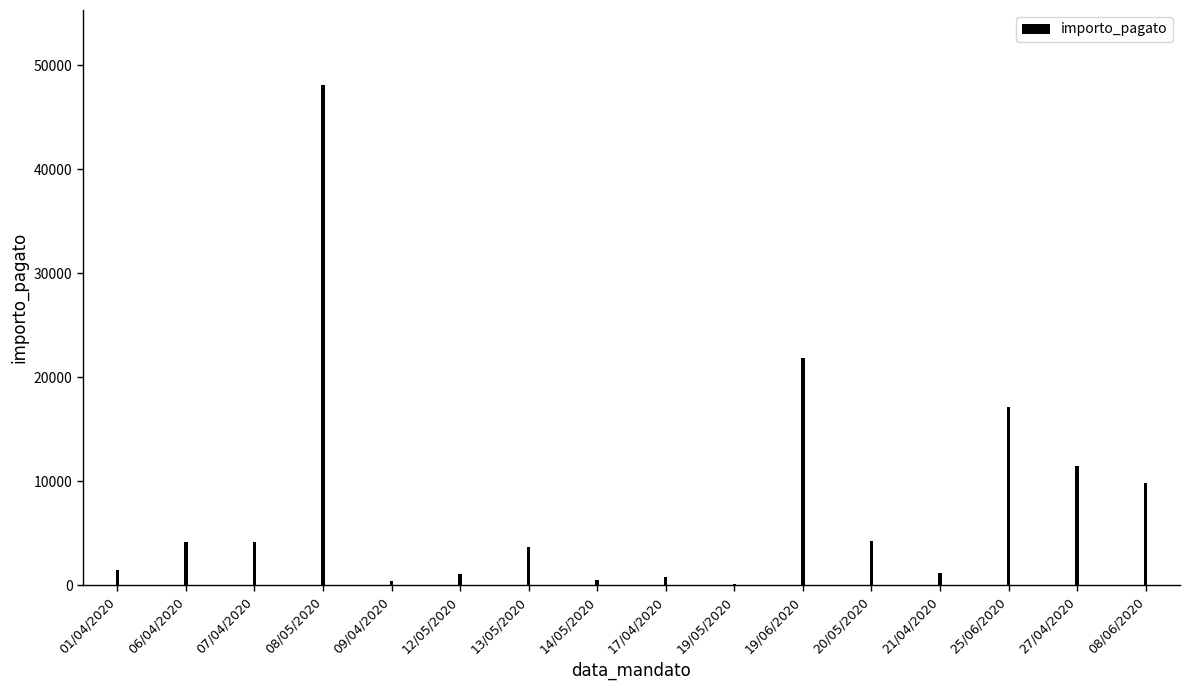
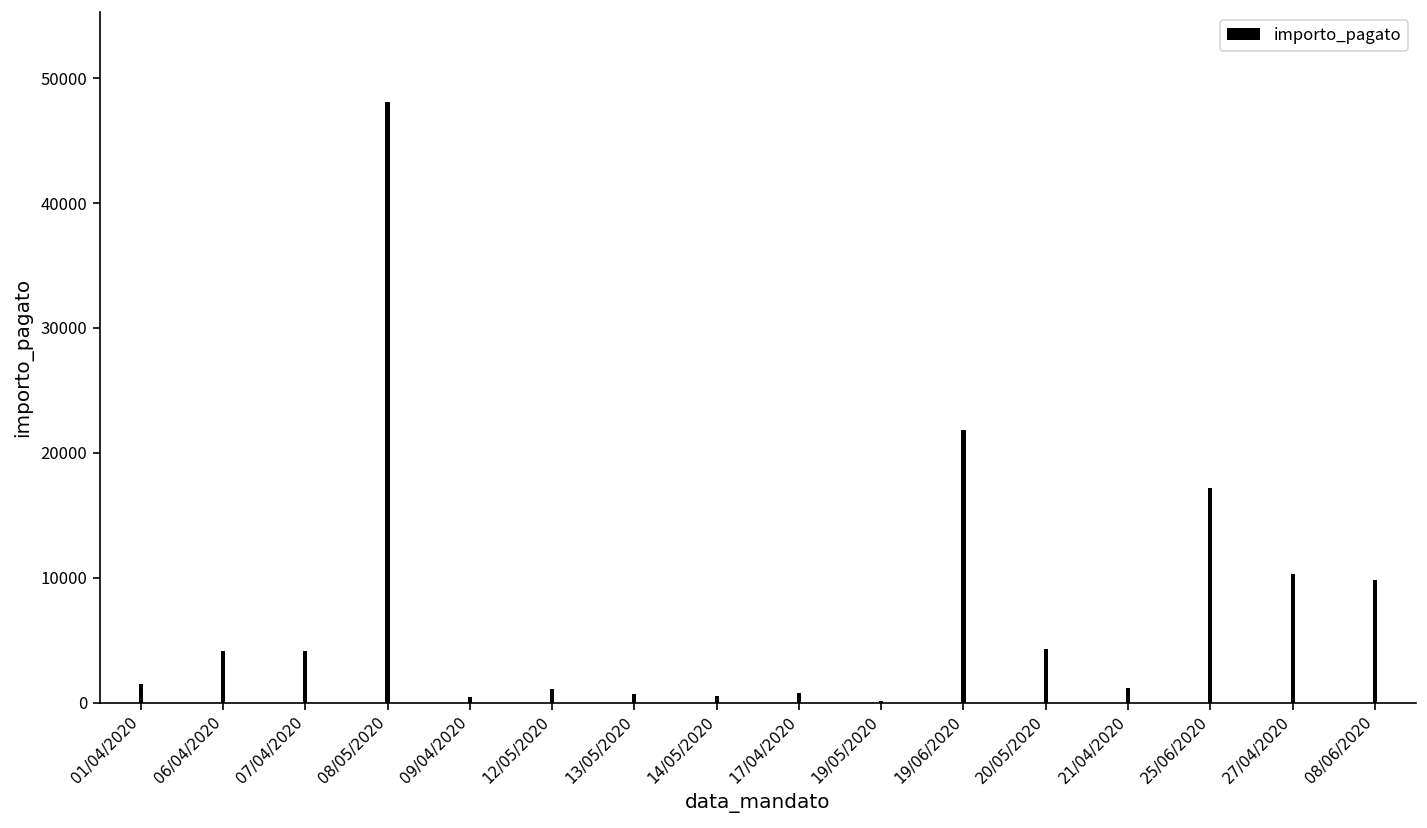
13/05/2020: 3700 -> 700
27/04/2020: 11500 -> 10300
